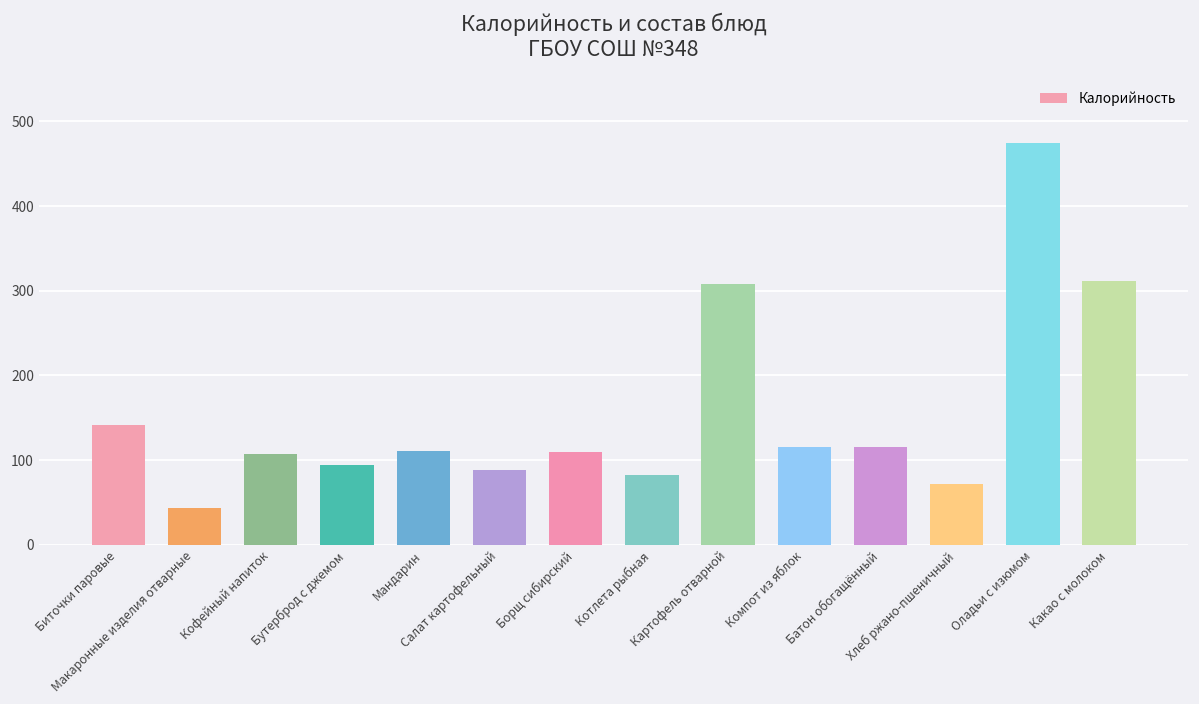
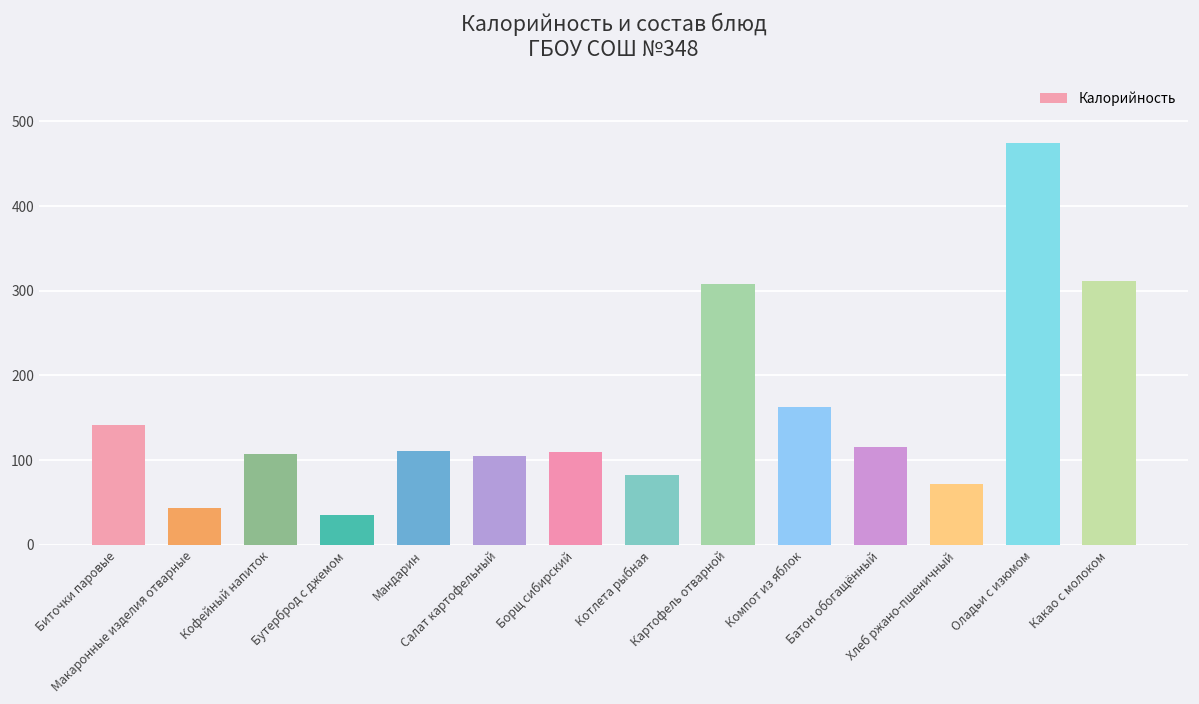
Бутерброд с джемом: 90 -> 40
Салат картофельный: 90 -> 110
Компот из яблок: 120 -> 160
